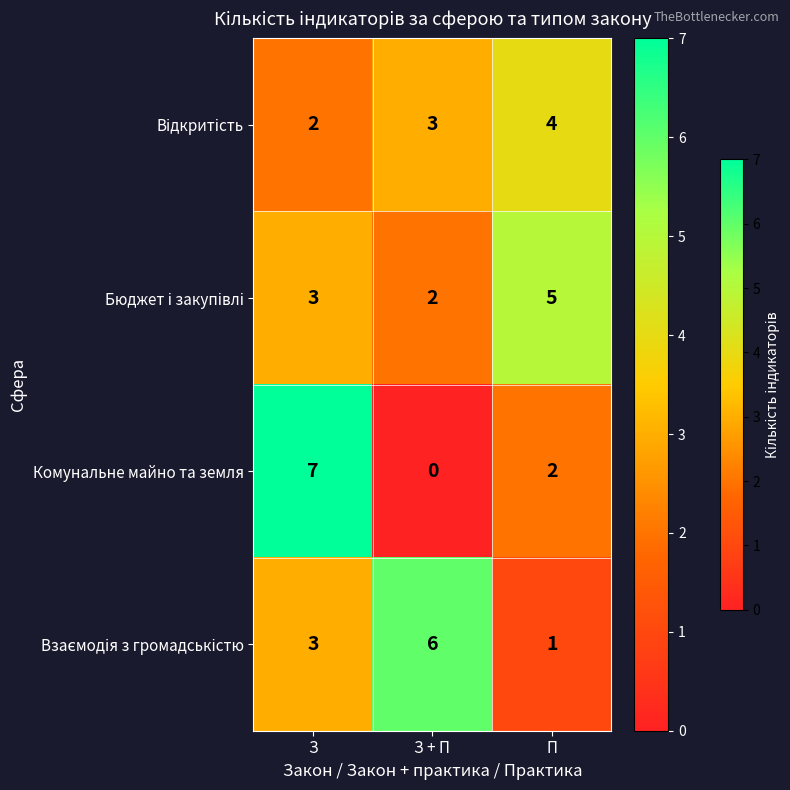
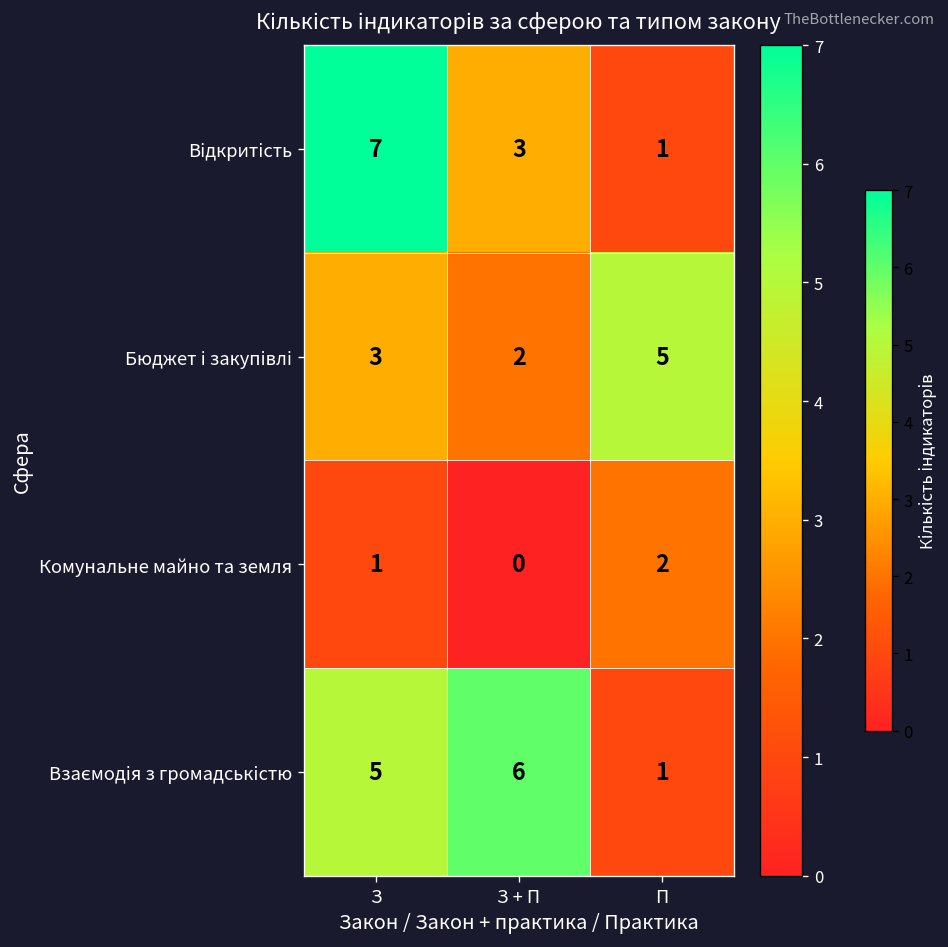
Відкритість, З: 2 -> 7
Відкритість, П: 4 -> 1
Комунальне майно та земля, З: 7 -> 1
Взаємодія з громадськістю, З: 3 -> 5
